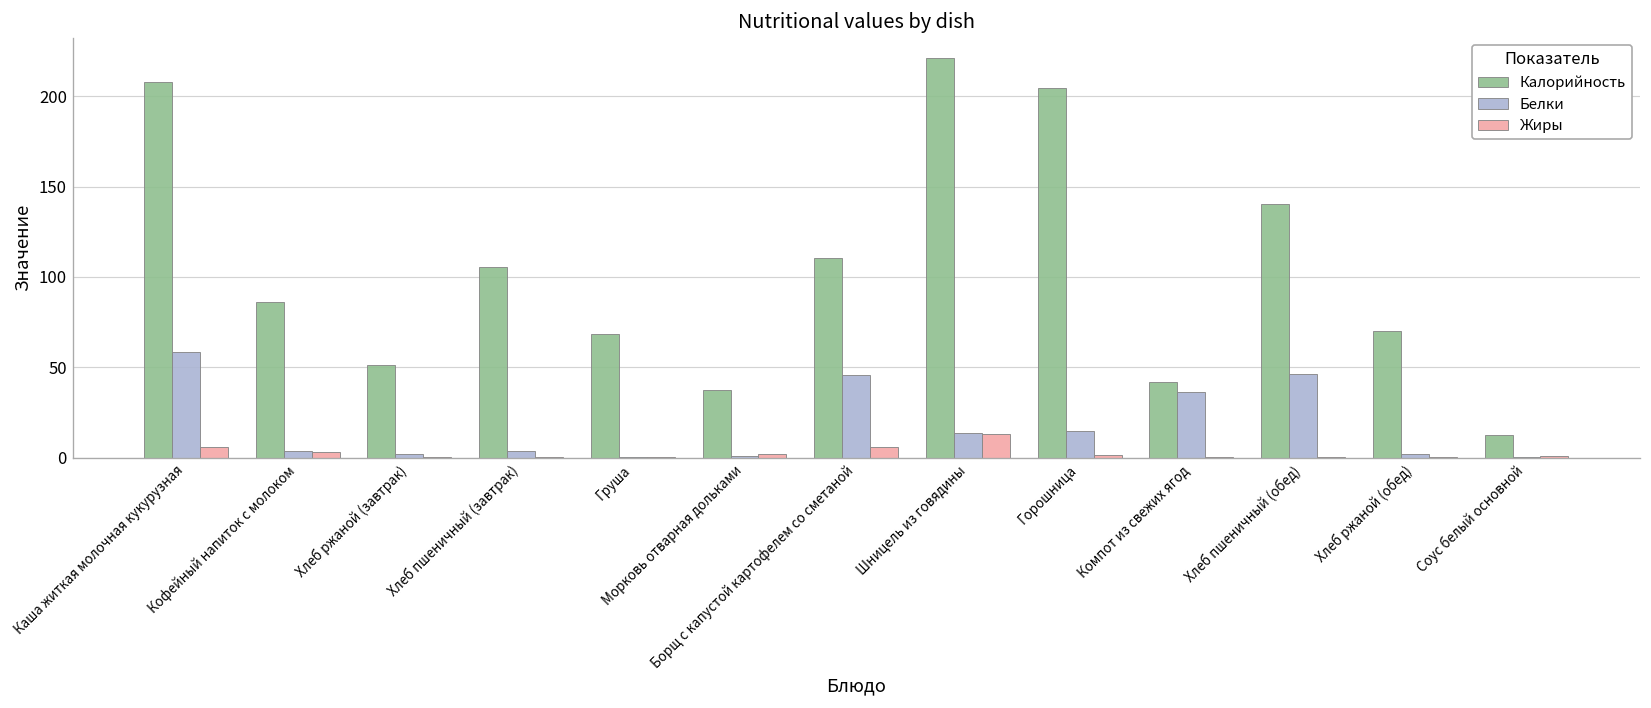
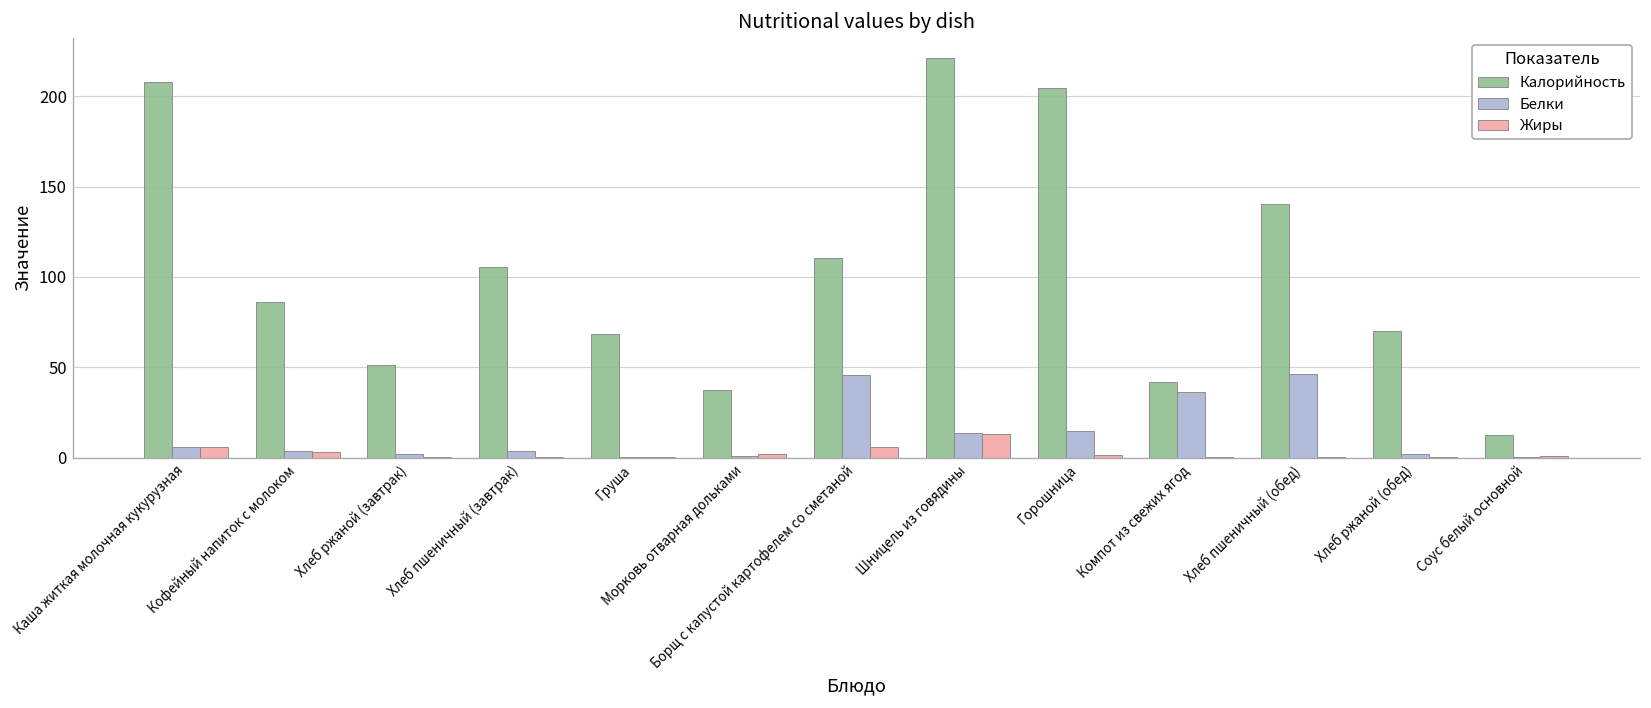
Белки, Каша житкая молочная кукурузная: 58 -> 6
